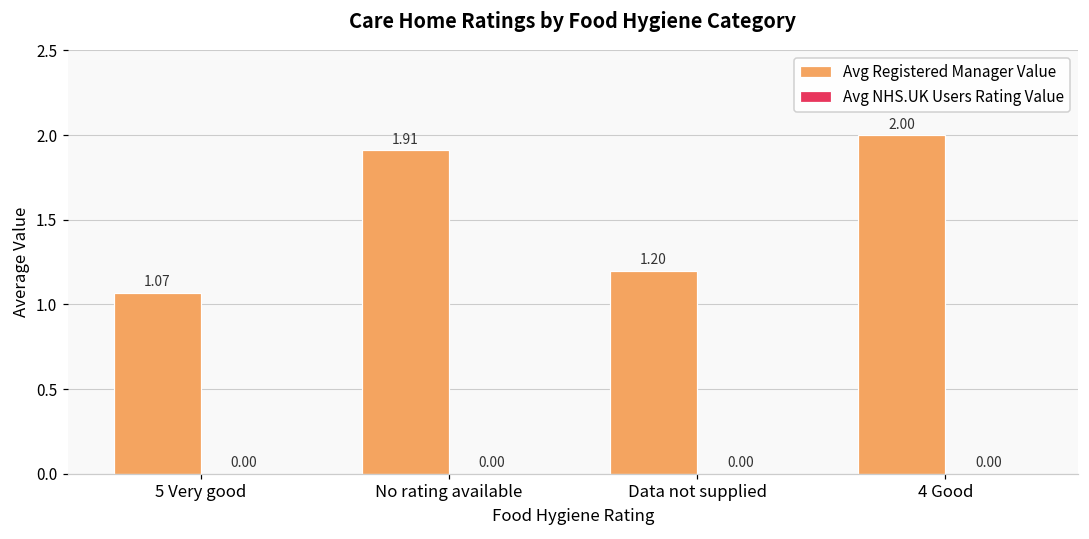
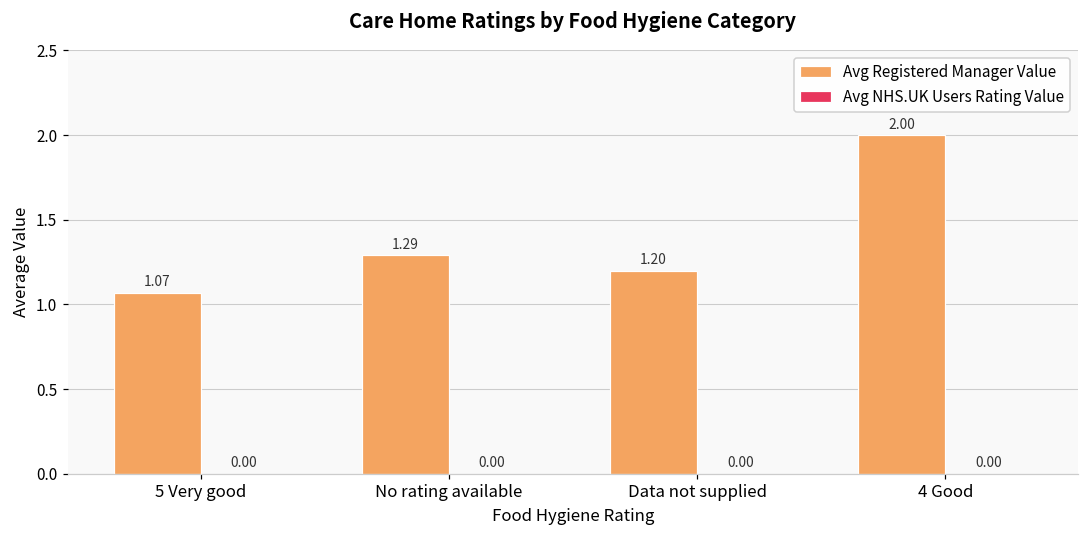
Avg Registered Manager Value, No rating available: 1.91 -> 1.29
